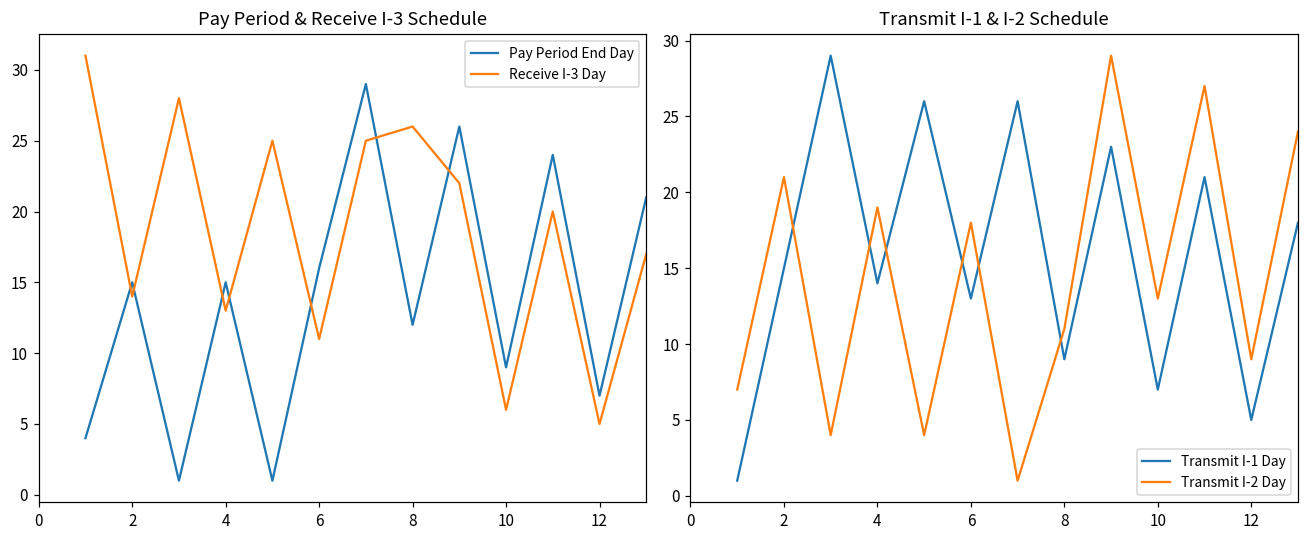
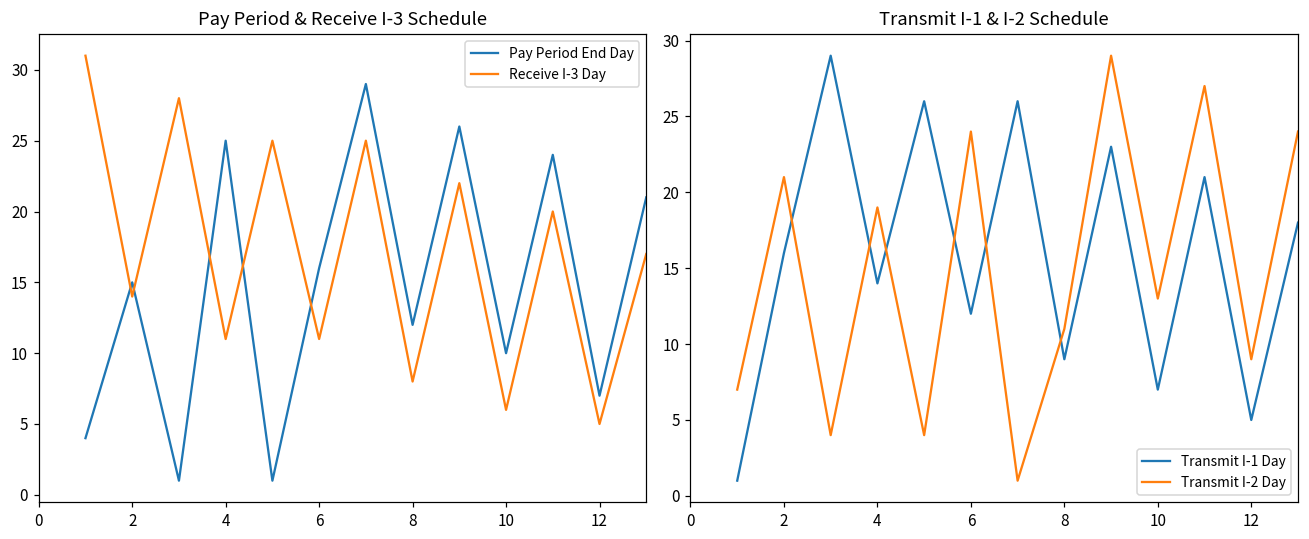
Pay Period & Receive I-3 Schedule, Pay Period End Day, 4: 15 -> 25
Pay Period & Receive I-3 Schedule, Receive I-3 Day, 4: 13 -> 11
Pay Period & Receive I-3 Schedule, Receive I-3 Day, 8: 26 -> 8
Pay Period & Receive I-3 Schedule, Pay Period End Day, 10: 9 -> 10
Transmit I-1 & I-2 Schedule, Transmit I-1 Day, 2: 15 -> 16
Transmit I-1 & I-2 Schedule, Transmit I-1 Day, 6: 13 -> 12
Transmit I-1 & I-2 Schedule, Transmit I-2 Day, 6: 18 -> 24
